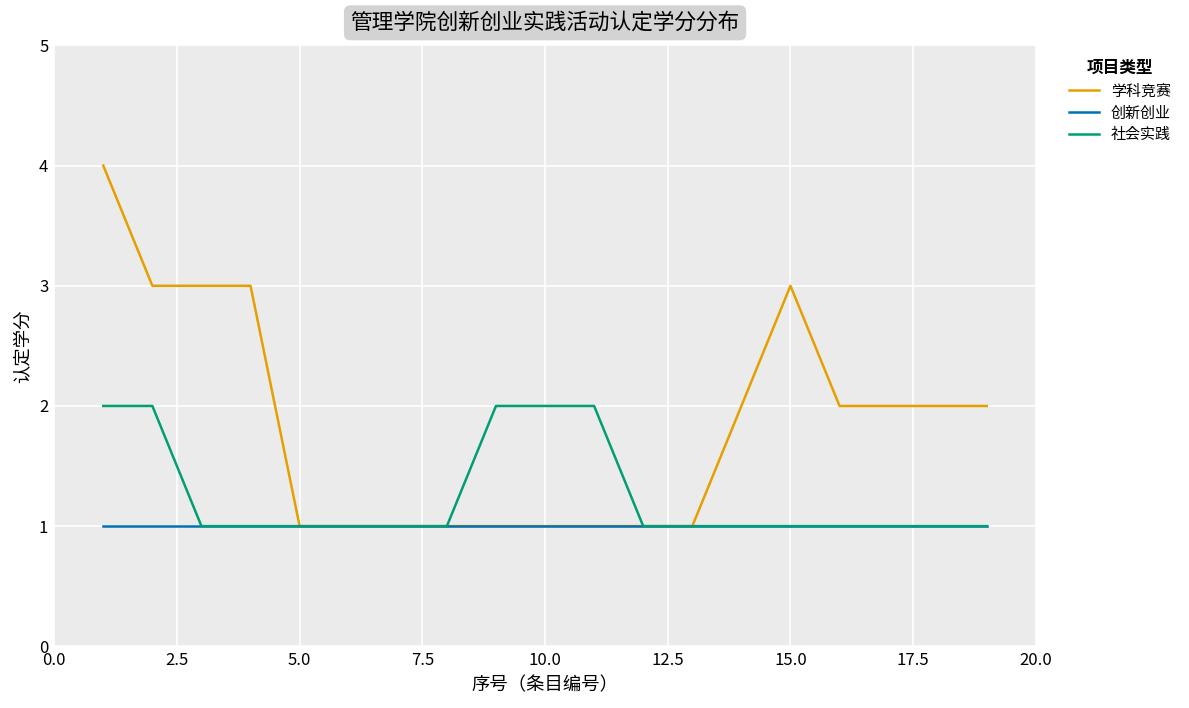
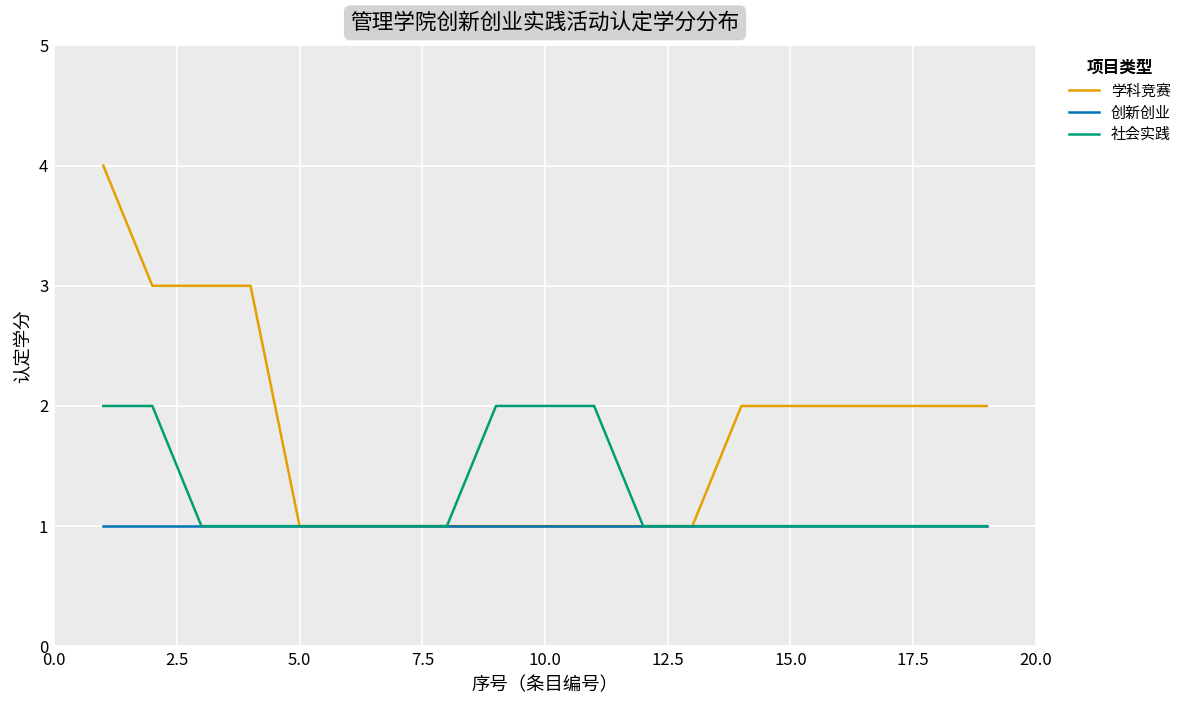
学科竞赛, 15.0: 3 -> 2
